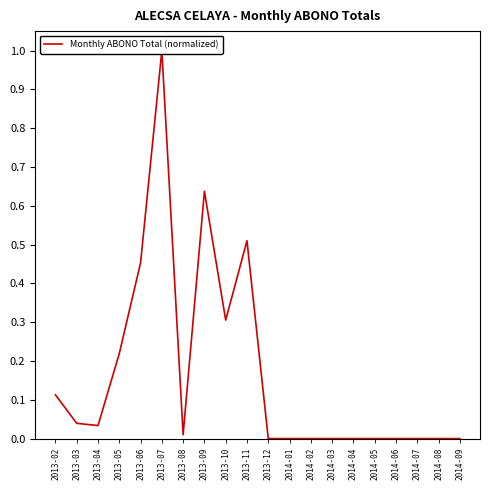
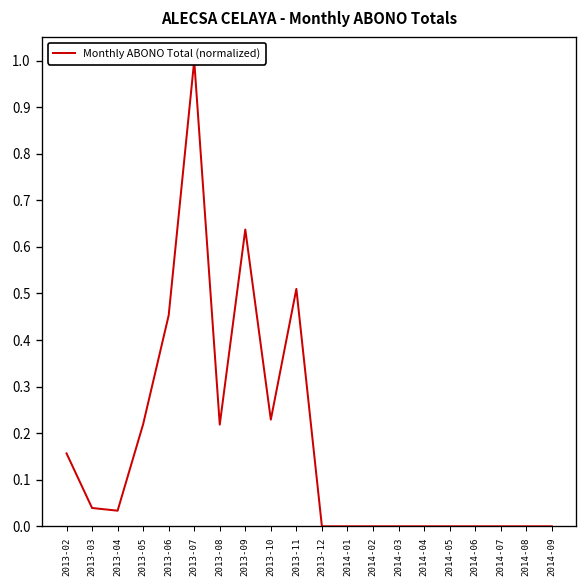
2013-02: 0.11 -> 0.16
2013-08: 0.01 -> 0.22
2013-10: 0.31 -> 0.23
